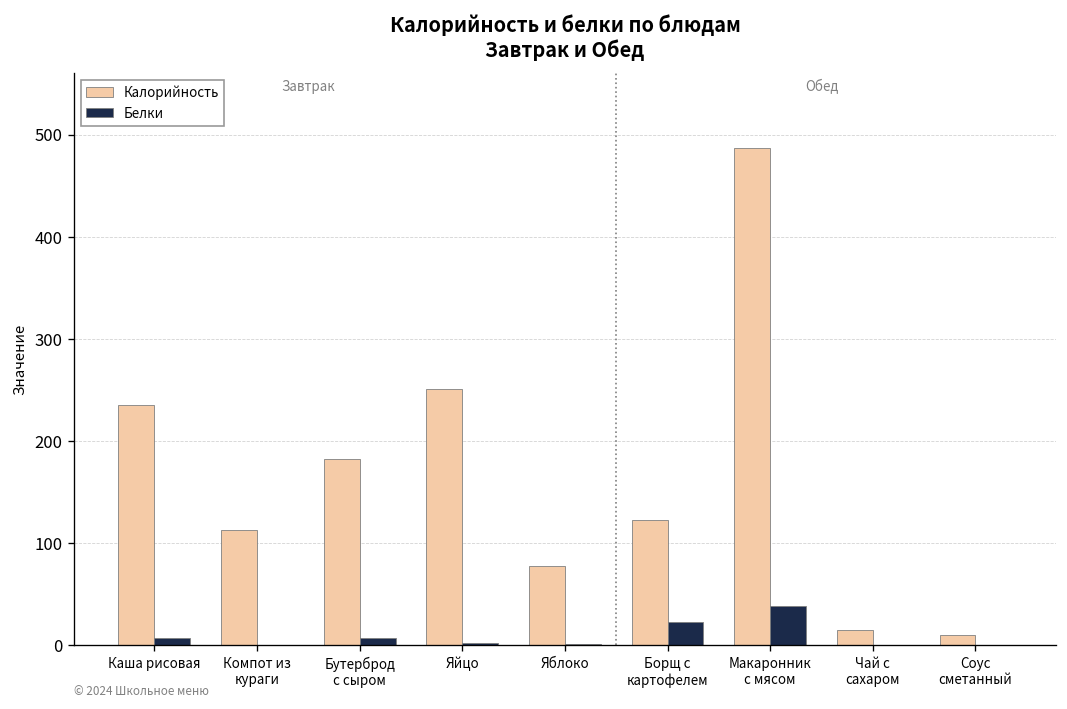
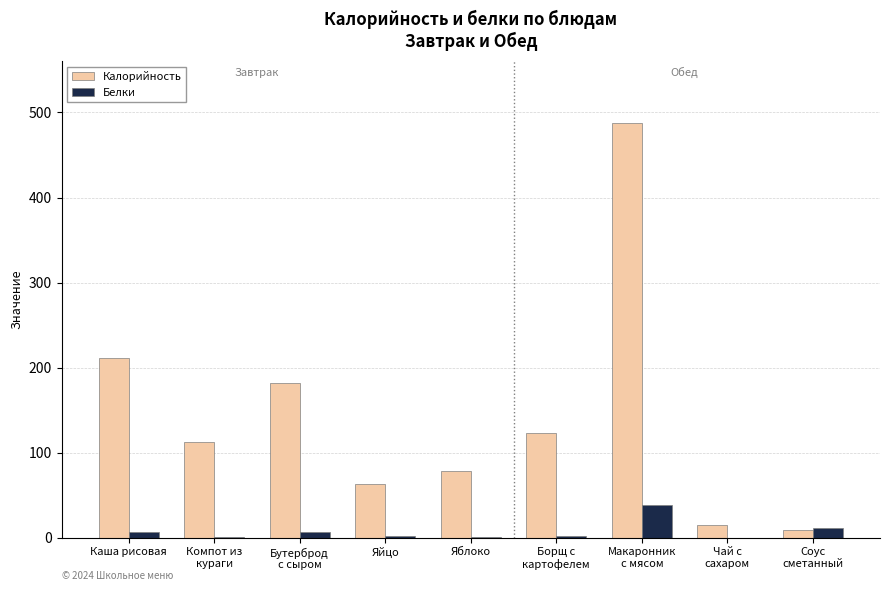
Калорийность, Каша рисовая: 240 -> 210
Калорийность, Яйцо: 250 -> 60
Белки, Борщ с картофелем: 20 -> 0
Белки, Соус сметанный: 0 -> 10
